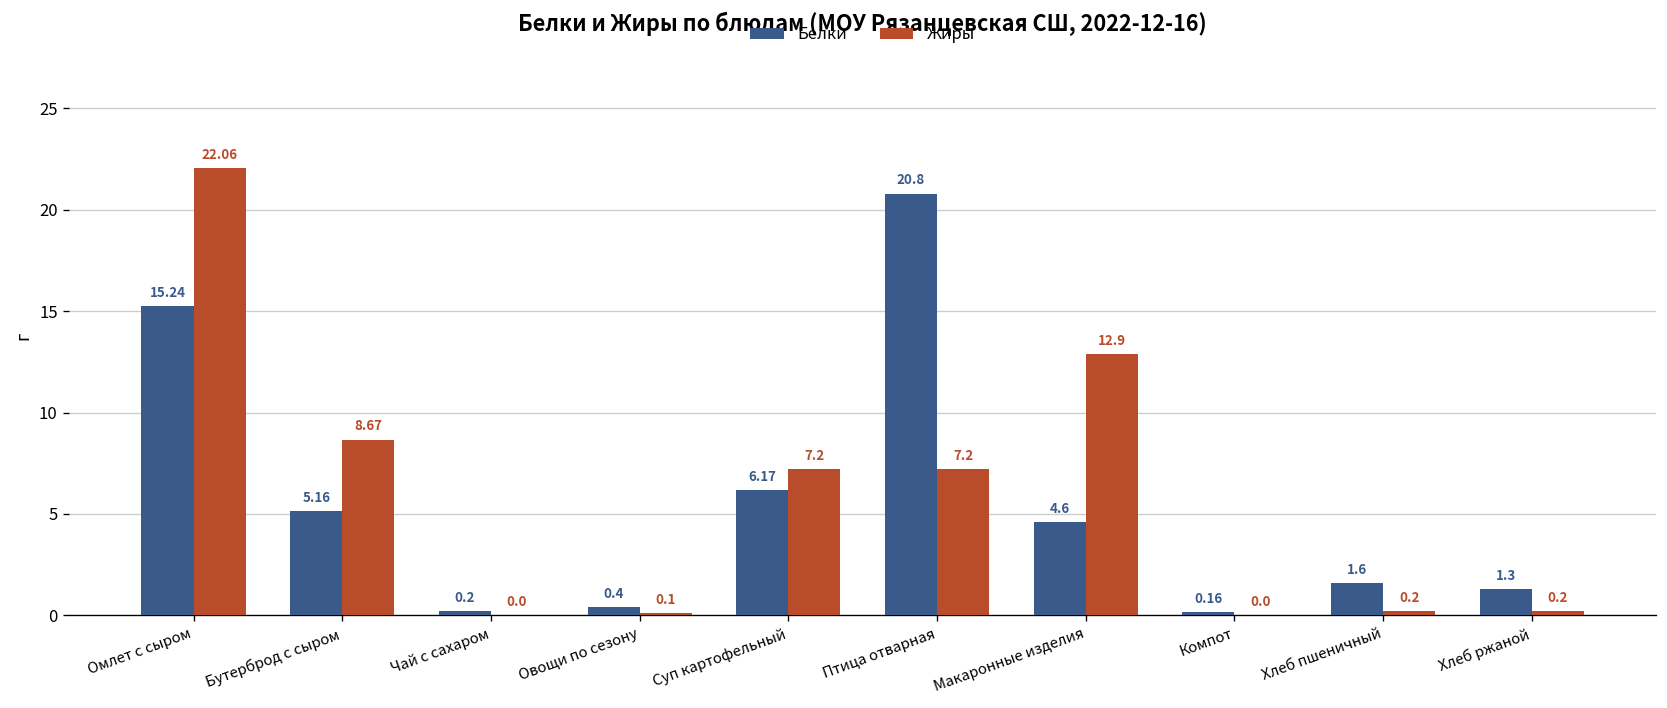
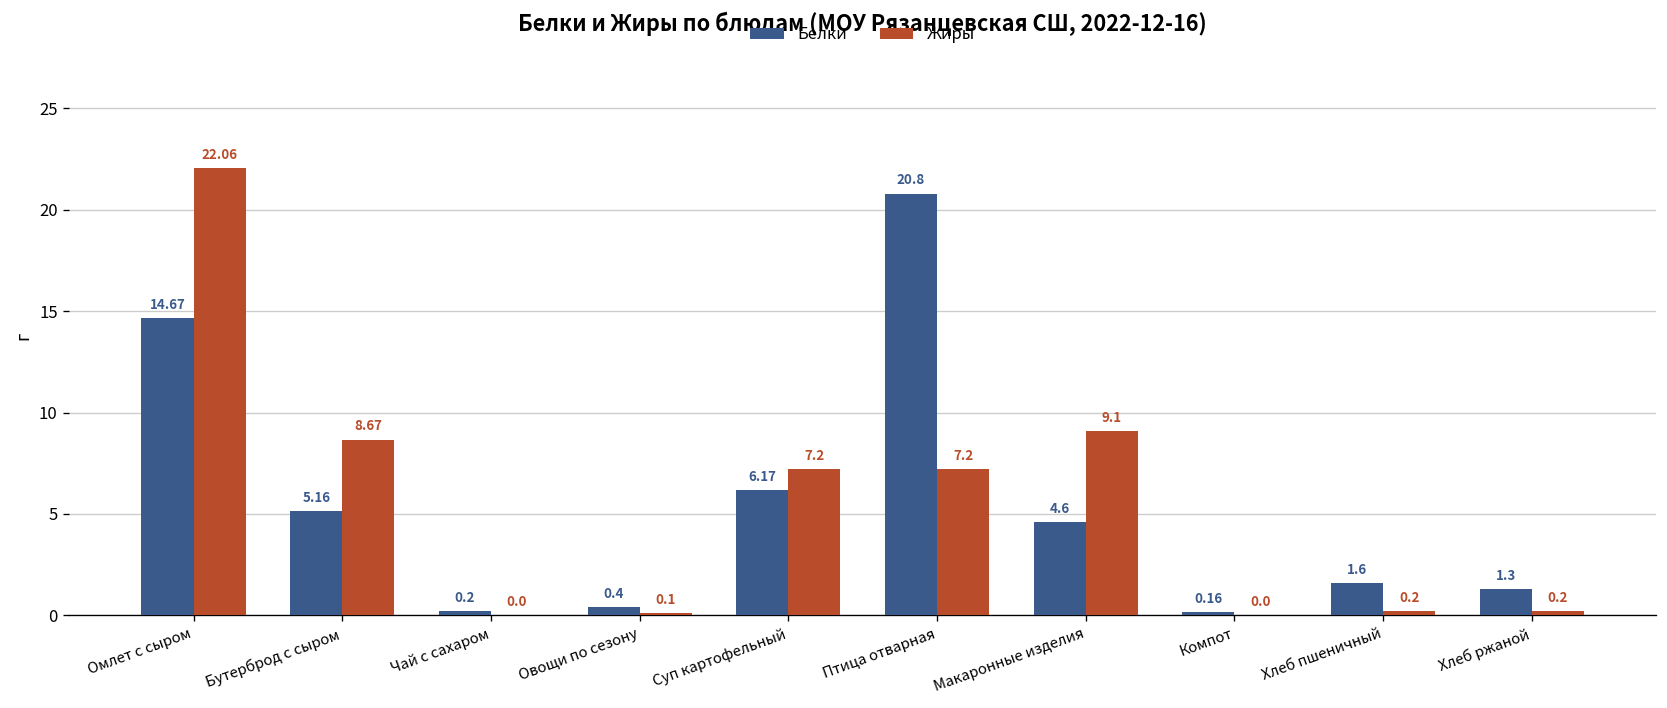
Белки, Омлет с сыром: 15.24 -> 14.67
Жиры, Макаронные изделия: 12.9 -> 9.1
